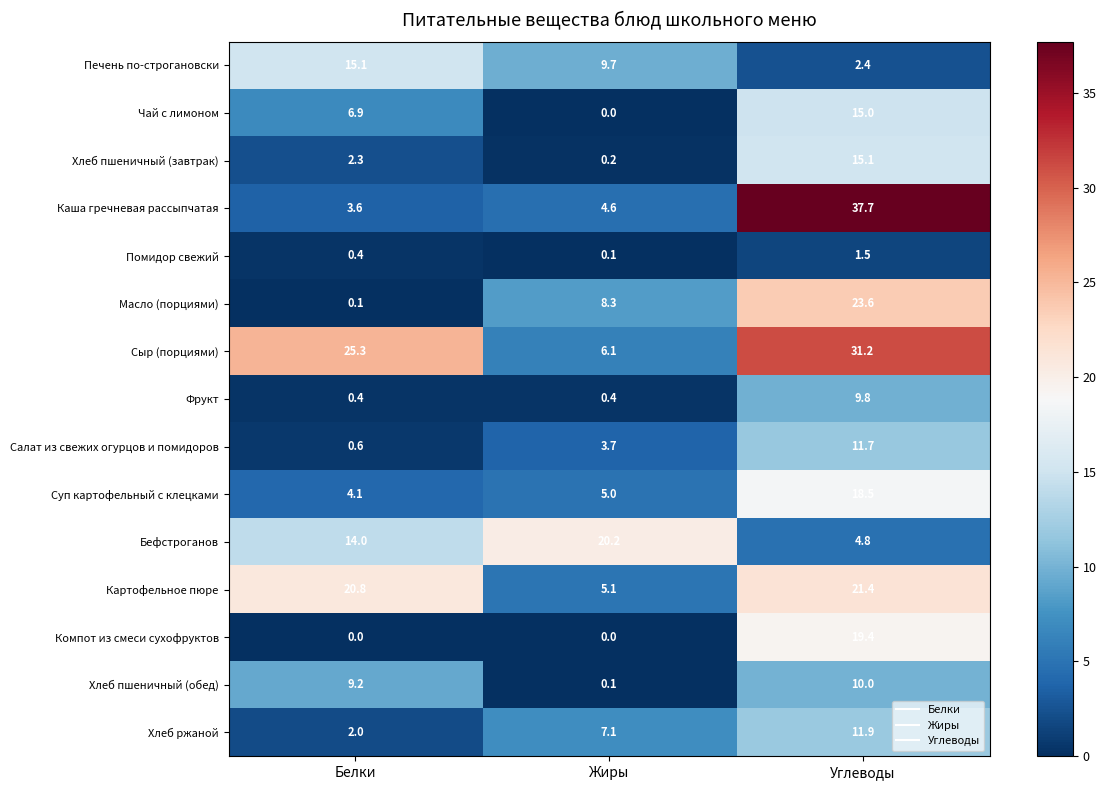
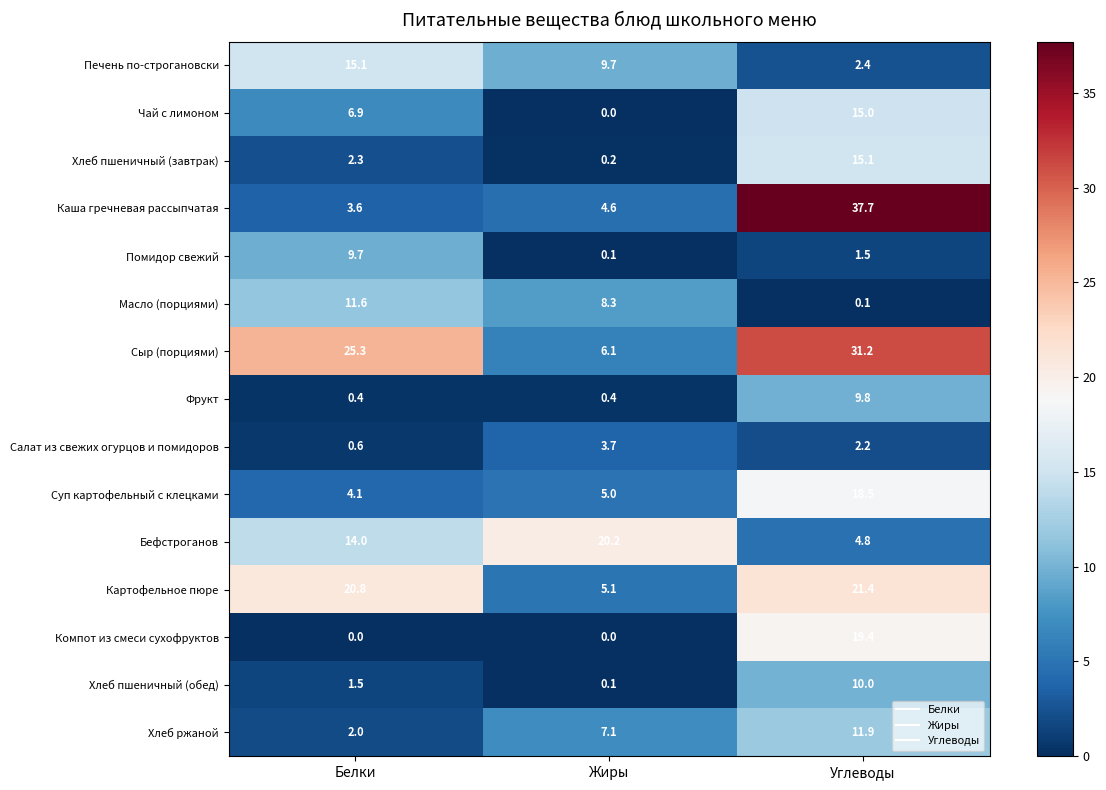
Помидор свежий, Белки: 0.4 -> 9.7
Масло (порциями), Белки: 0.1 -> 11.6
Масло (порциями), Углеводы: 23.6 -> 0.1
Салат из свежих огурцов и помидоров, Углеводы: 11.7 -> 2.2
Хлеб пшеничный (обед), Белки: 9.2 -> 1.5
